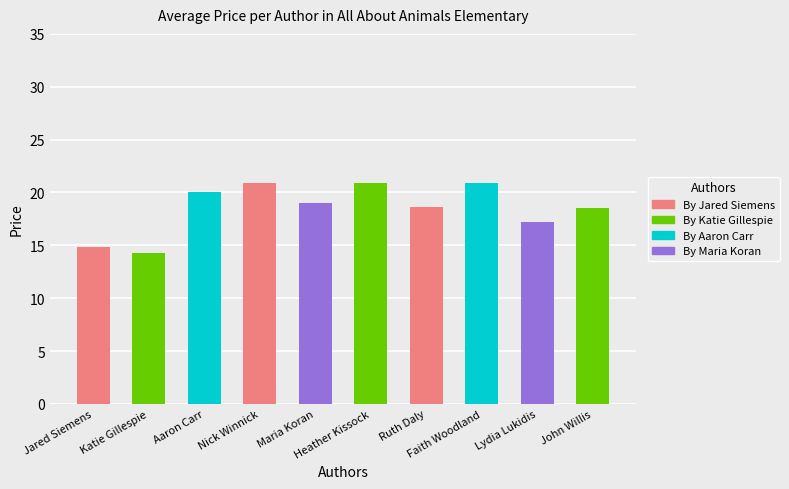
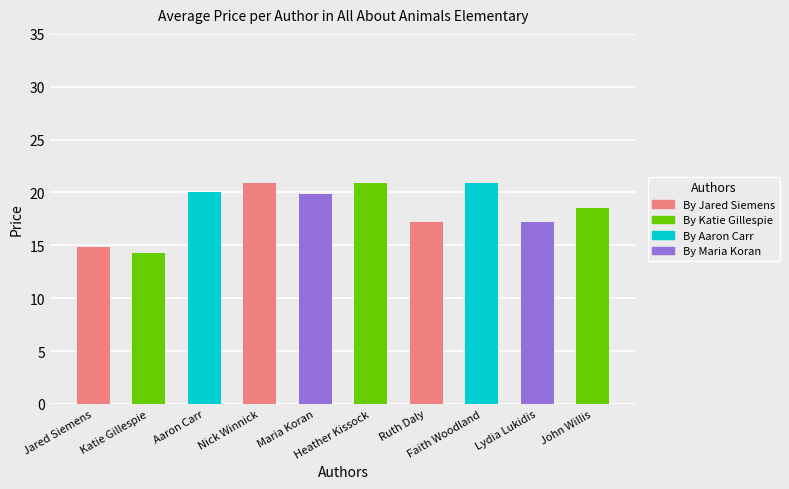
Maria Koran: 19.0 -> 19.9
Ruth Daly: 18.6 -> 17.3
